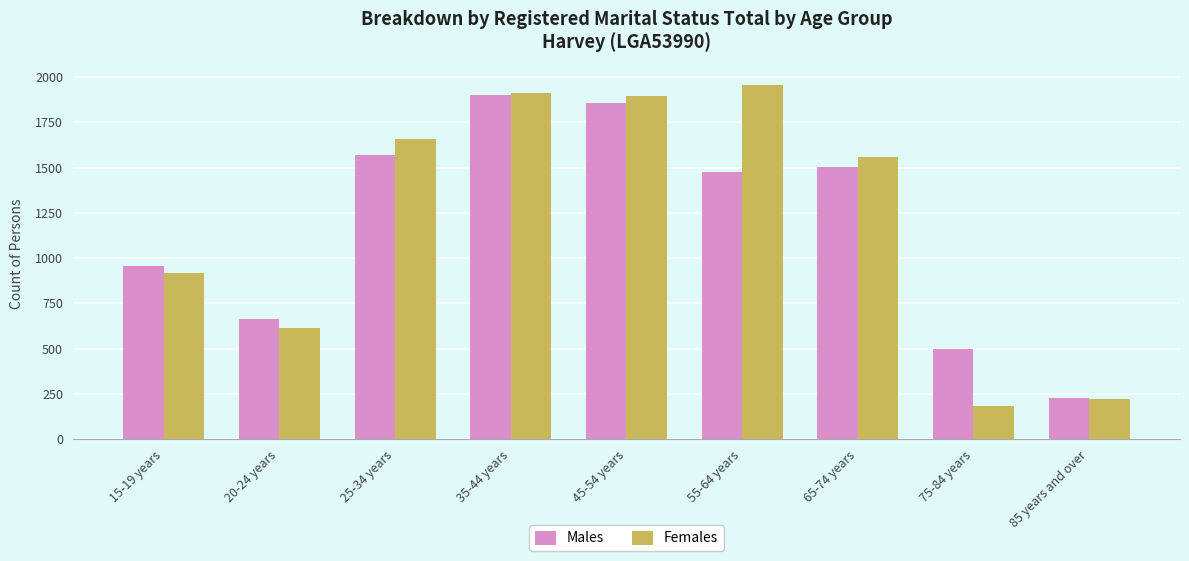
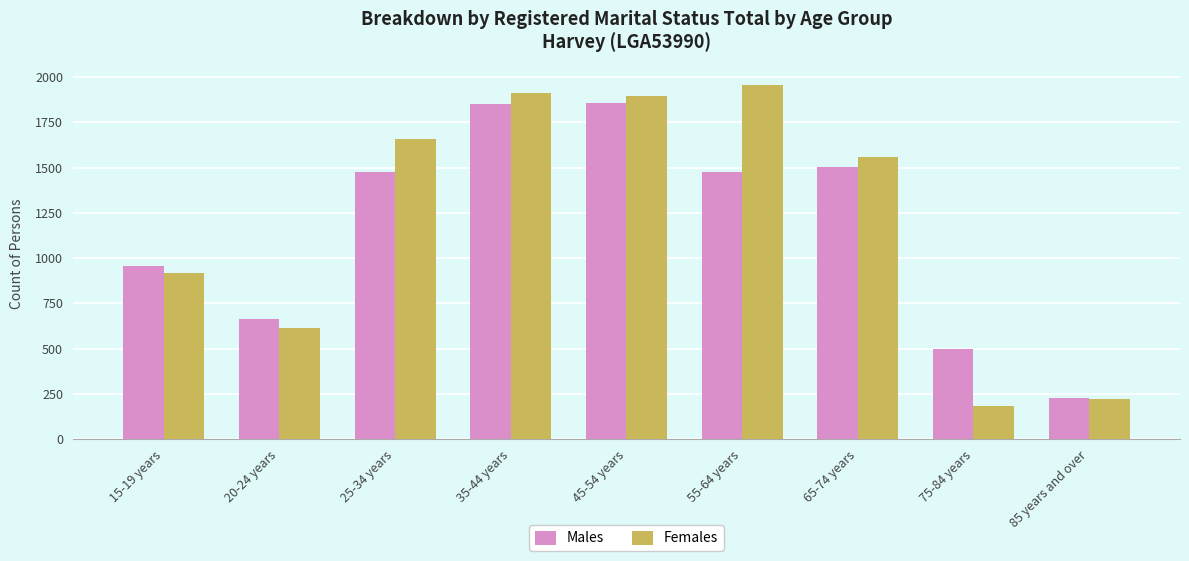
Males, 25-34 years: 1570 -> 1480
Males, 35-44 years: 1900 -> 1850
